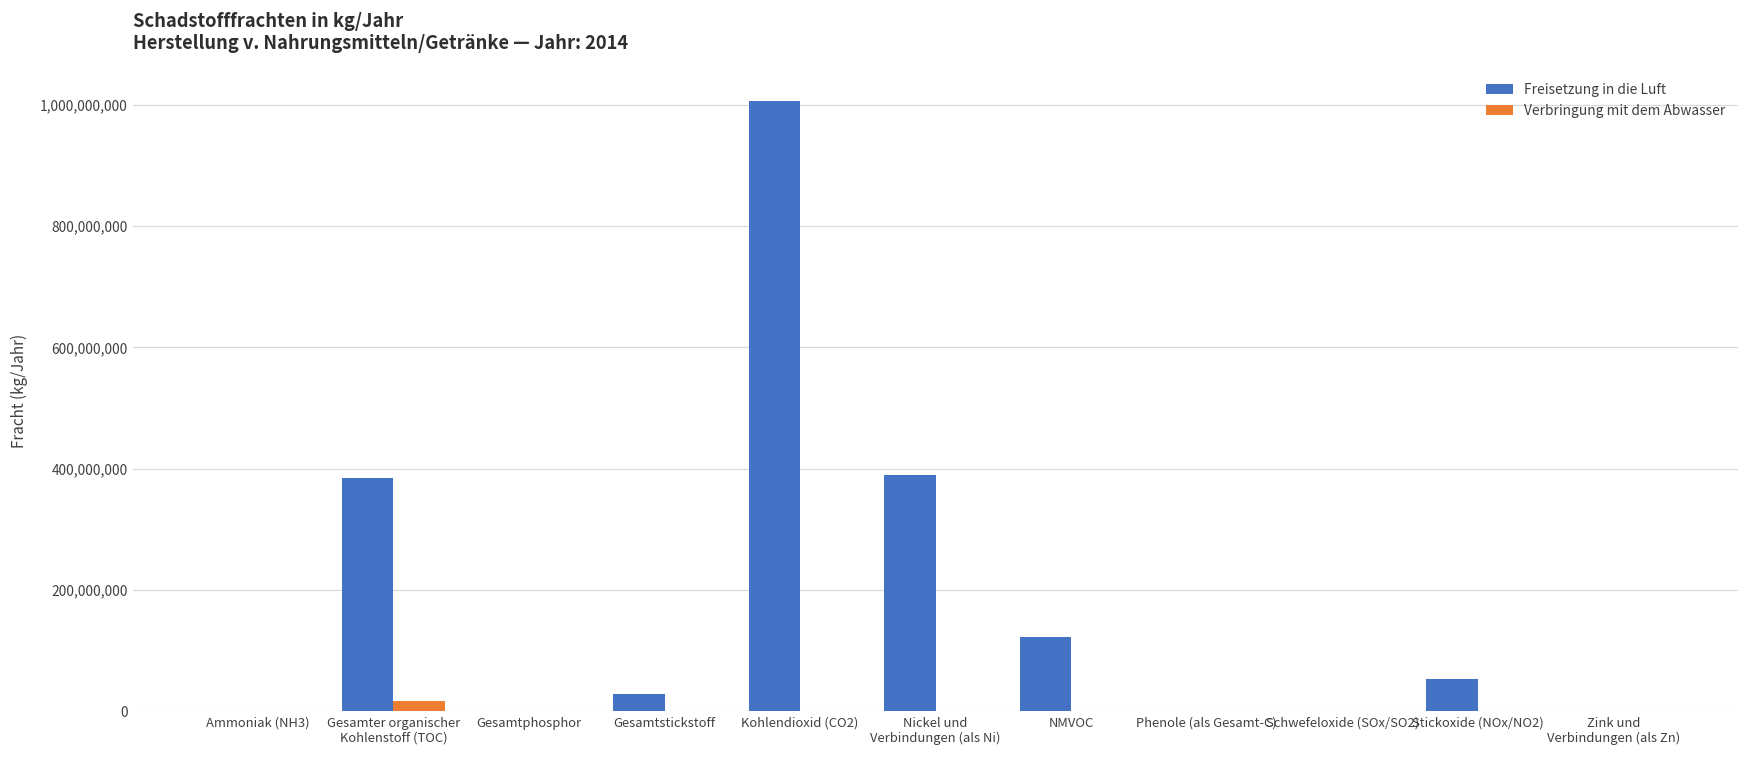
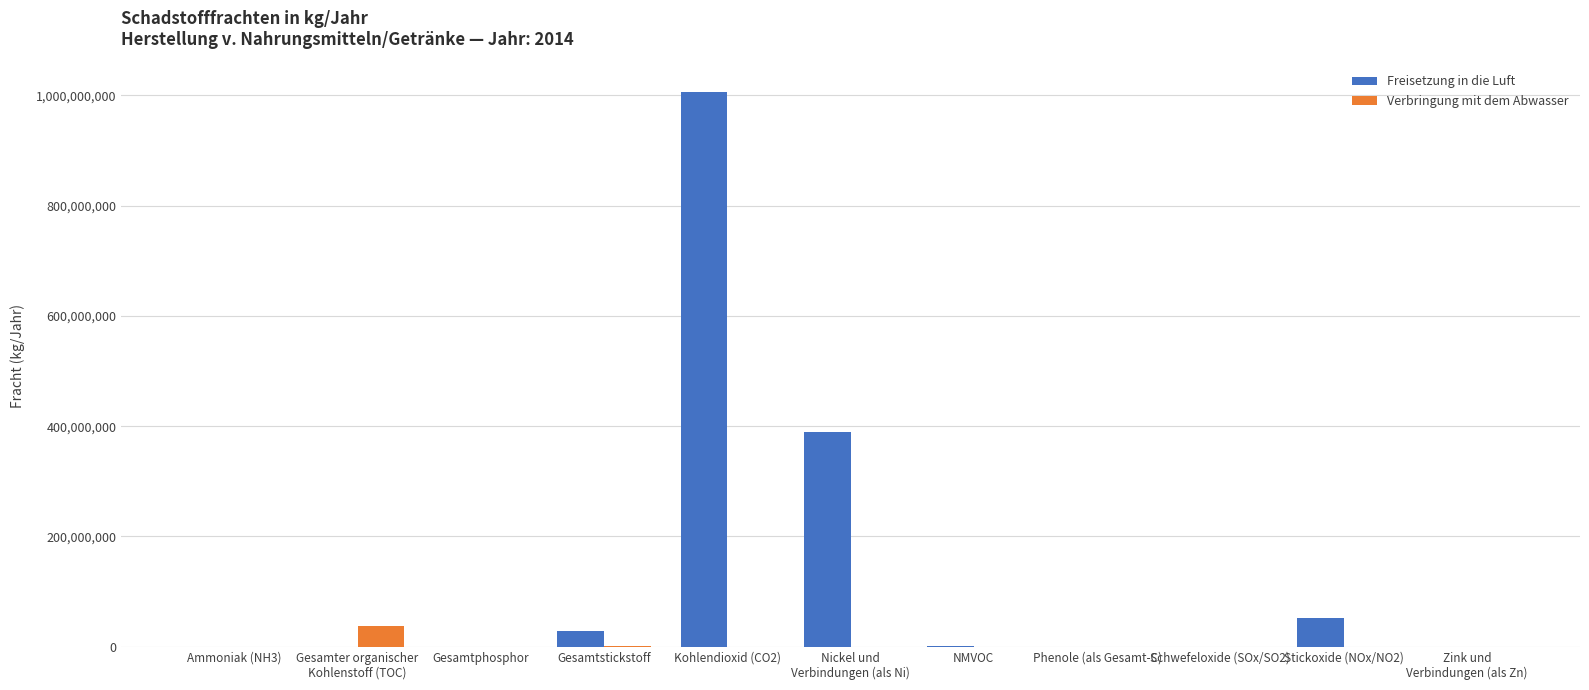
Freisetzung in die Luft, Gesamter organischer Kohlenstoff (TOC): 380,000,000 -> 0
Verbringung mit dem Abwasser, Gesamter organischer Kohlenstoff (TOC): 20,000,000 -> 40,000,000
Freisetzung in die Luft, NMVOC: 120,000,000 -> 0
